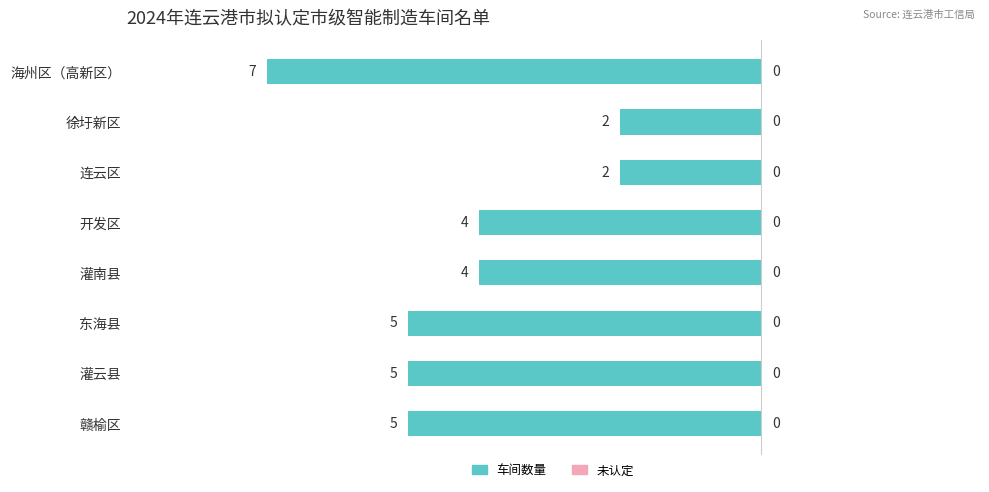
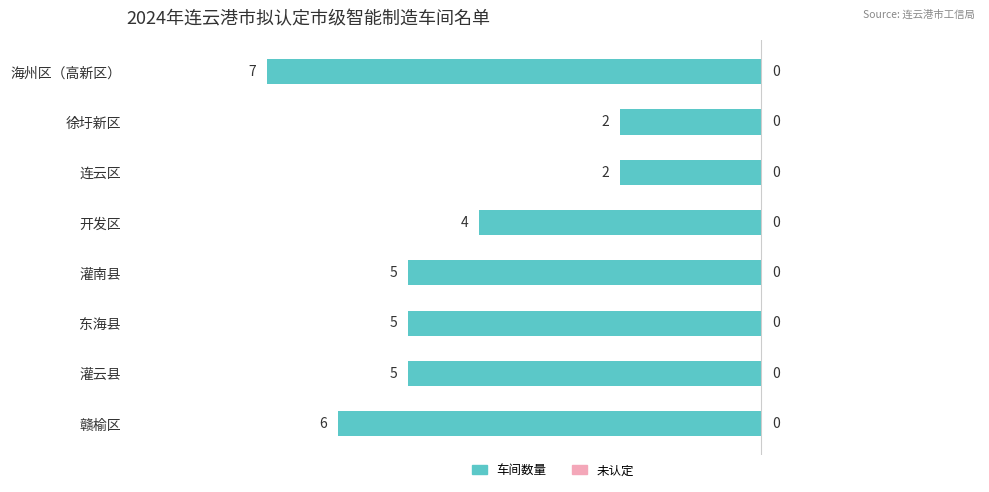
车间数量, 灌南县: 4 -> 5
车间数量, 赣榆区: 5 -> 6
